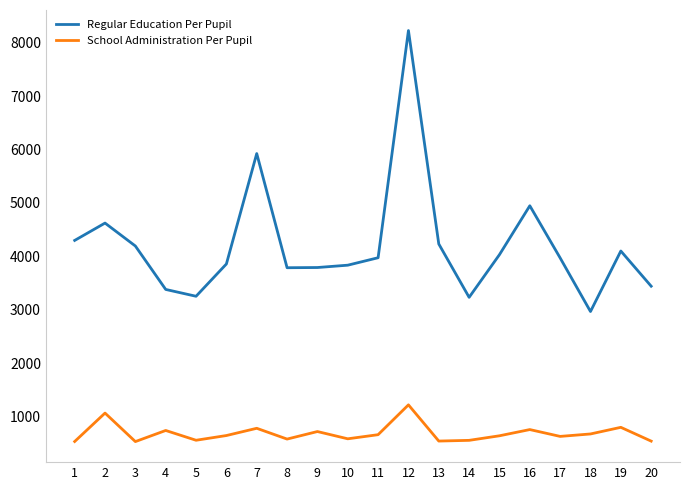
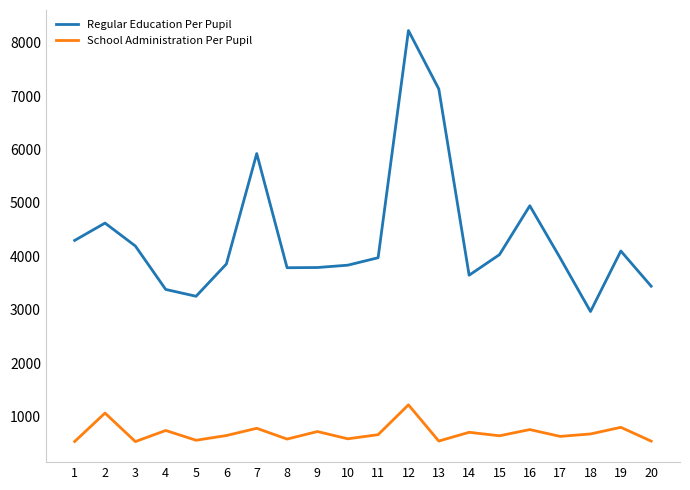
Regular Education Per Pupil, 13: 4200 -> 7100
Regular Education Per Pupil, 14: 3200 -> 3600
School Administration Per Pupil, 14: 600 -> 700
